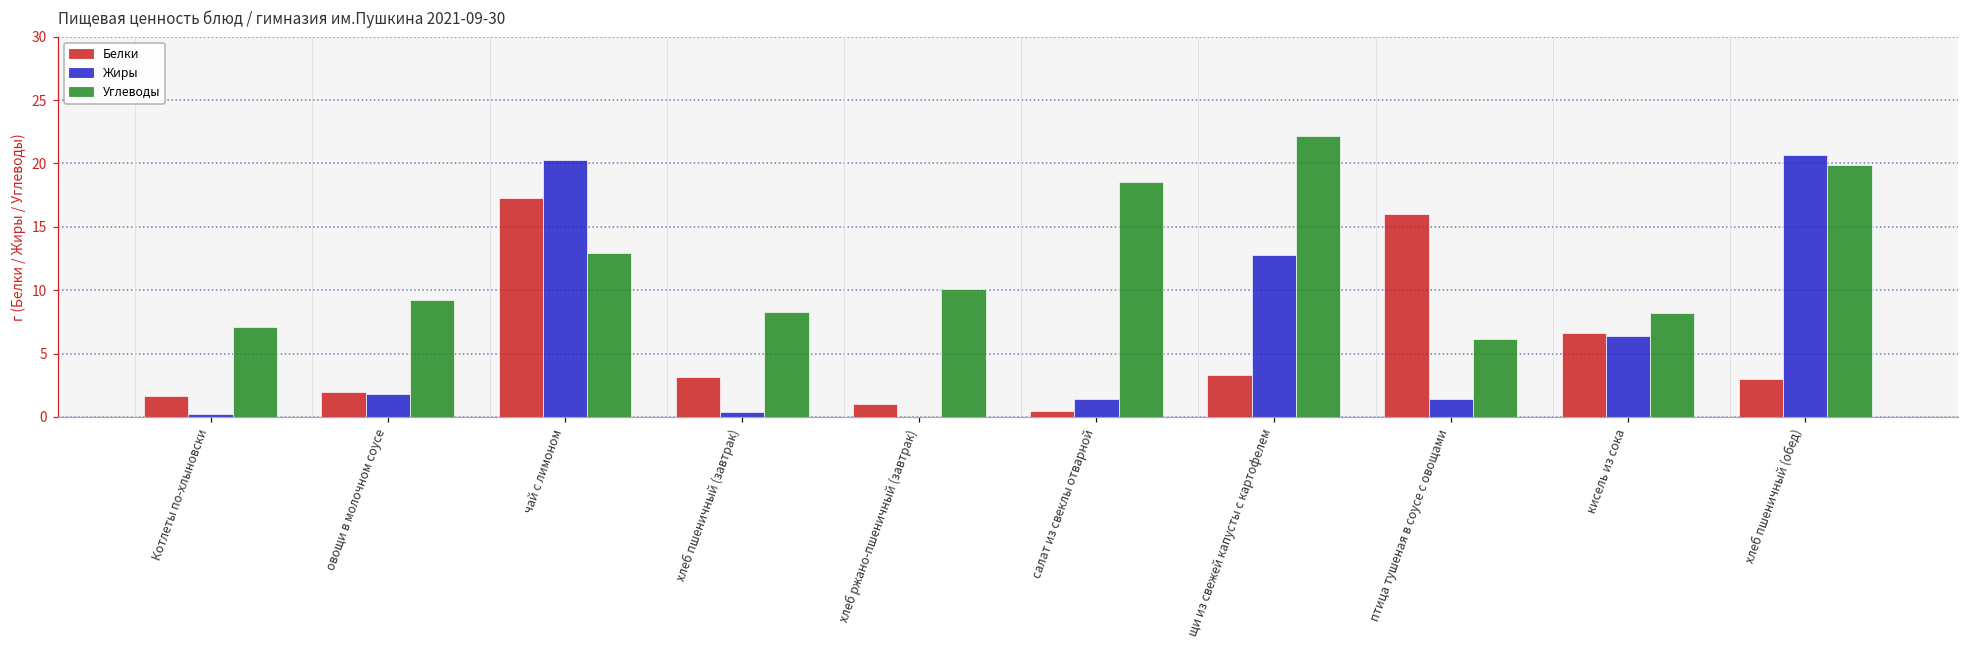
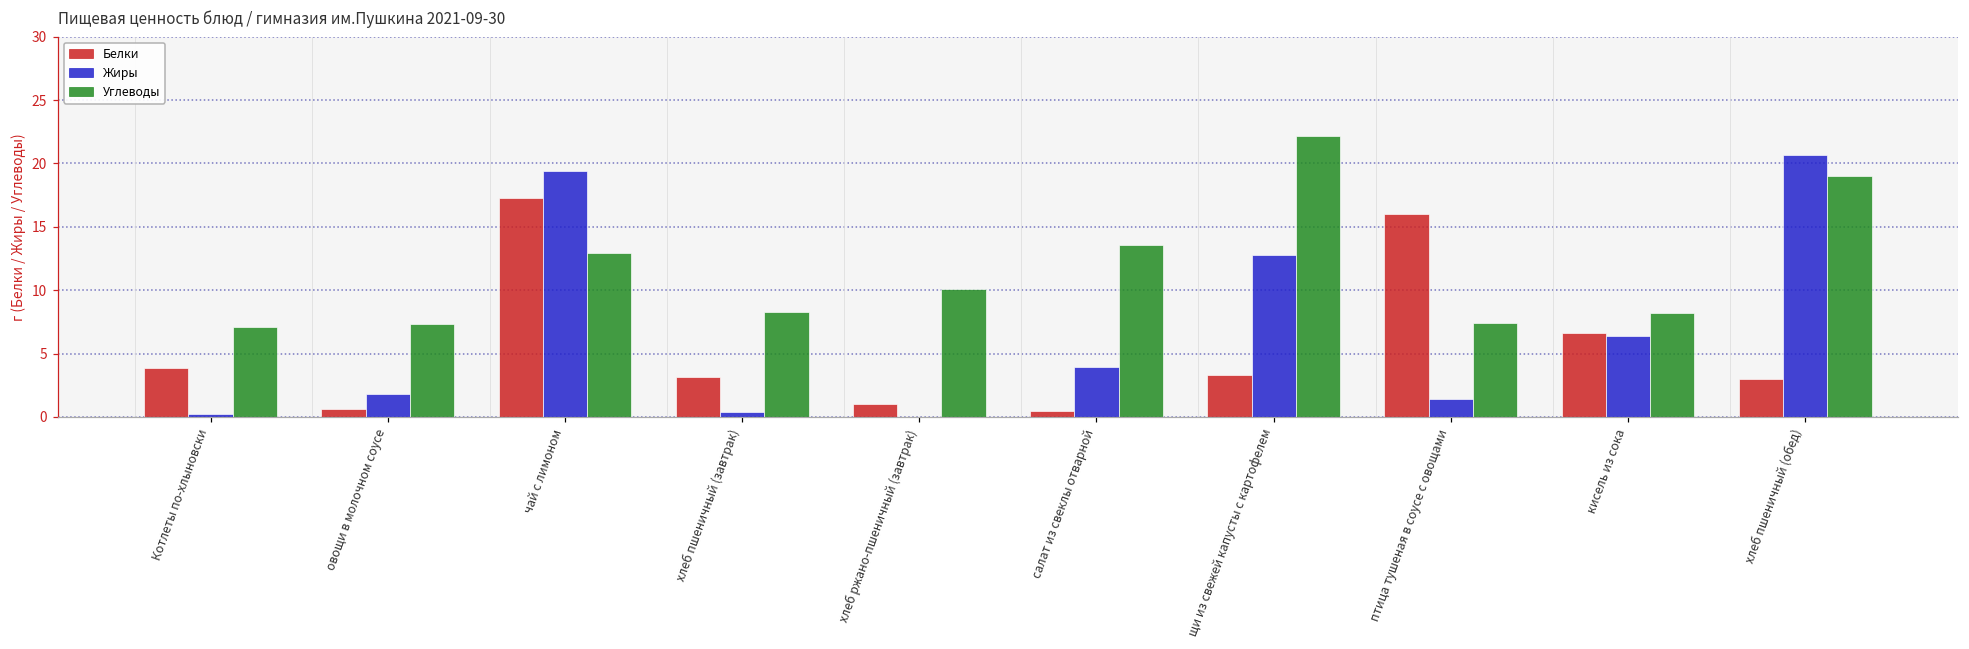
Белки, Котлеты по-хлыновски: 1.6 -> 3.9
Белки, овощи в молочном соусе: 1.9 -> 0.6
Углеводы, овощи в молочном соусе: 9.2 -> 7.3
Жиры, чай с лимоном: 20.3 -> 19.4
Жиры, салат из свеклы отварной: 1.4 -> 3.9
Углеводы, салат из свеклы отварной: 18.5 -> 13.6
Углеводы, птица тушеная в соусе с овощами: 6.2 -> 7.4
Углеводы, хлеб пшеничный (обед): 19.9 -> 19.0
